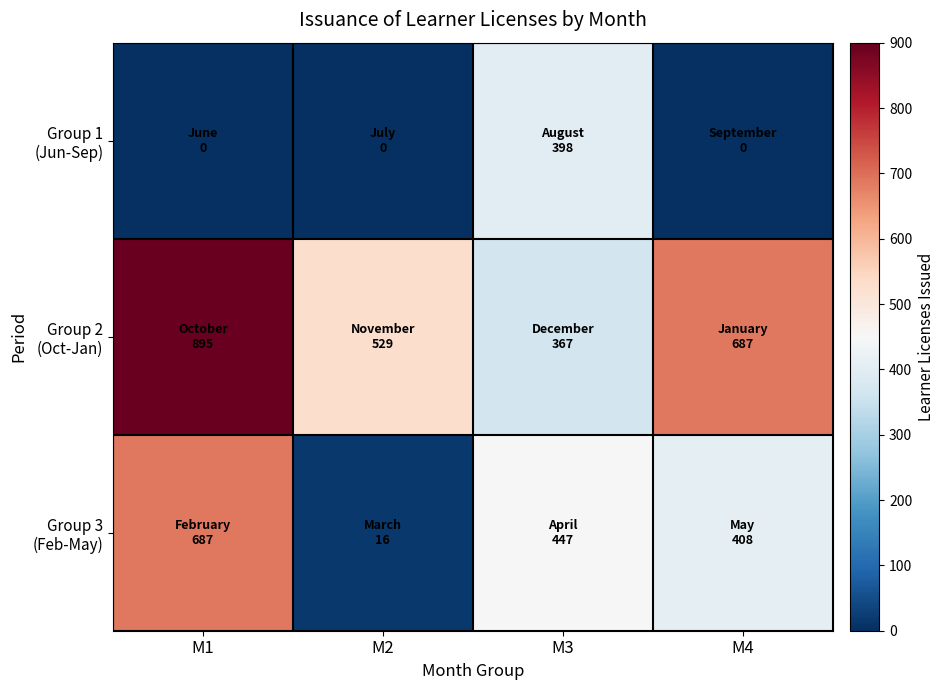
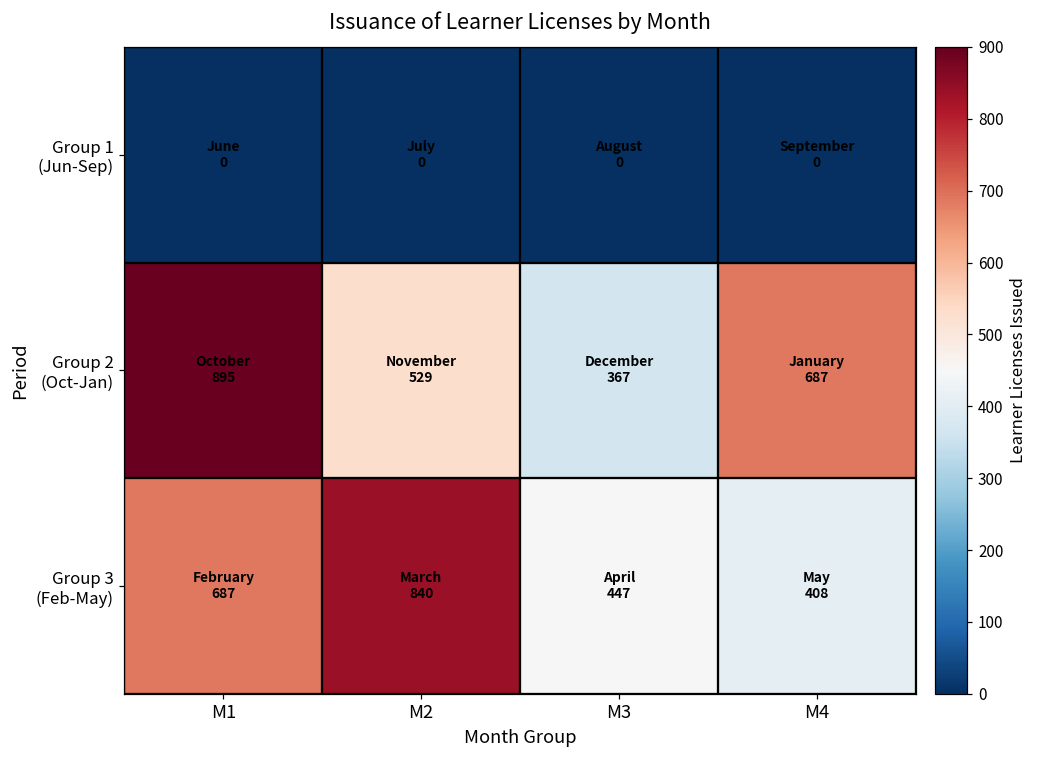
Group 1 (Jun-Sep), M3: 398 -> 0
Group 3 (Feb-May), M2: 16 -> 840
